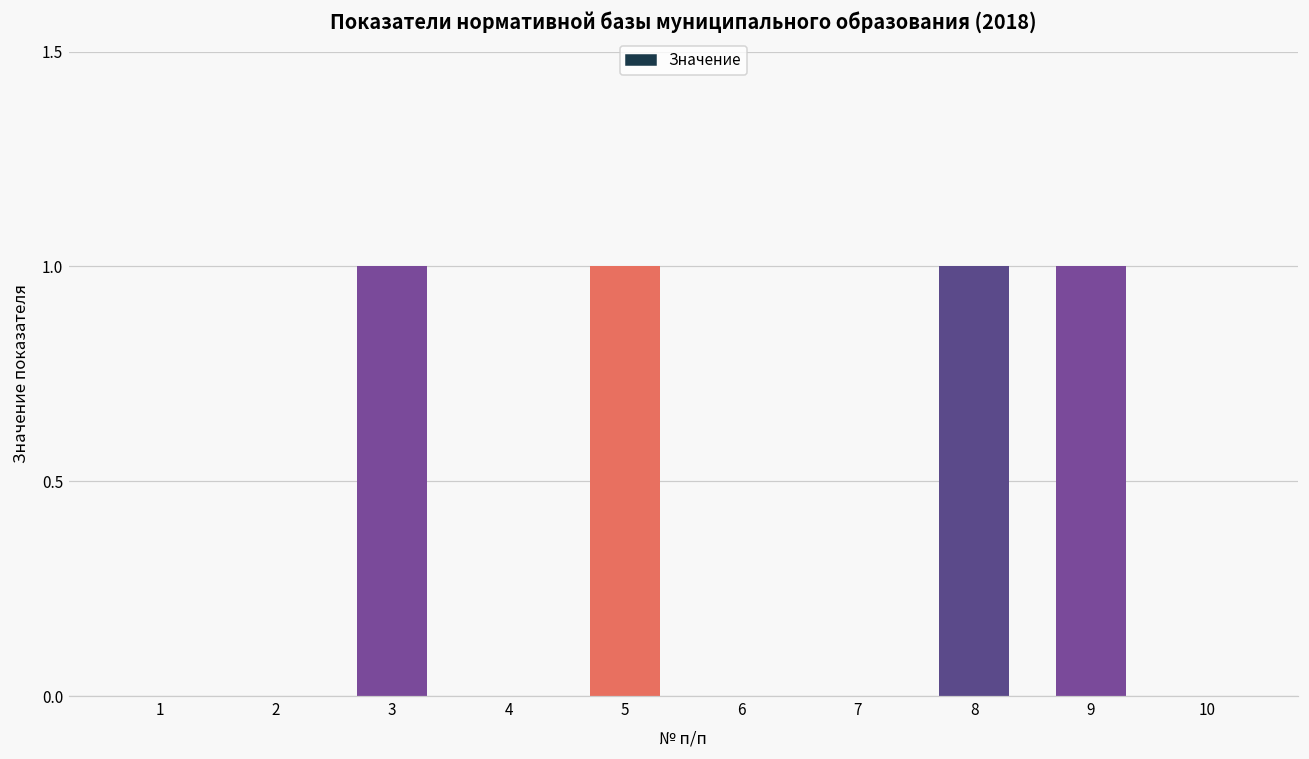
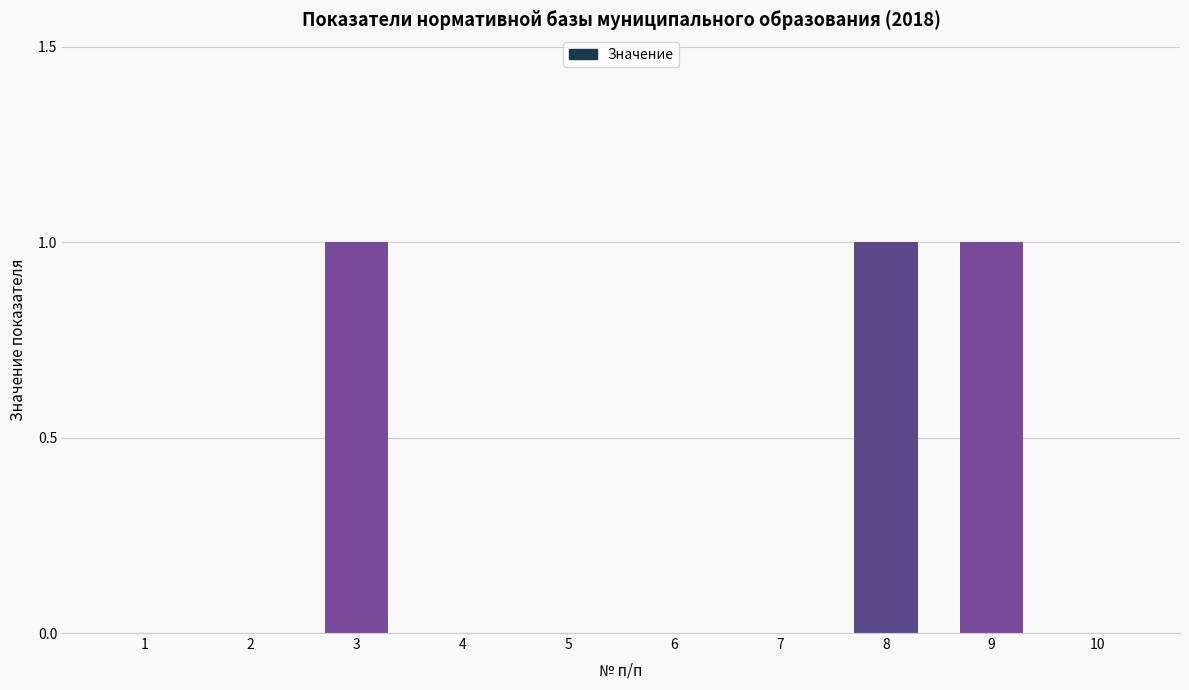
5: 1 -> 0
